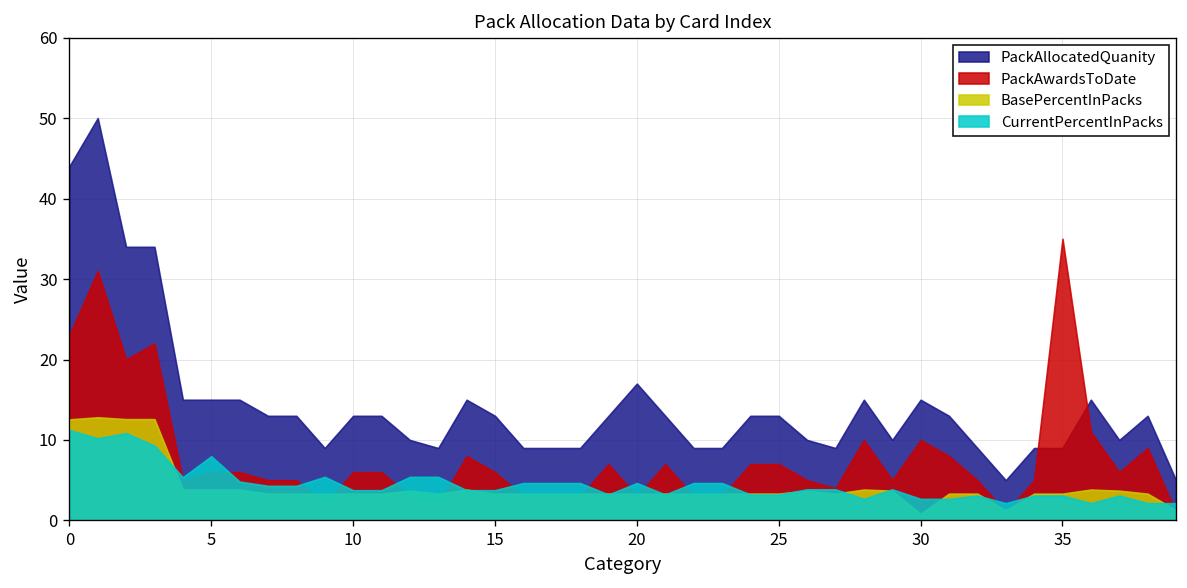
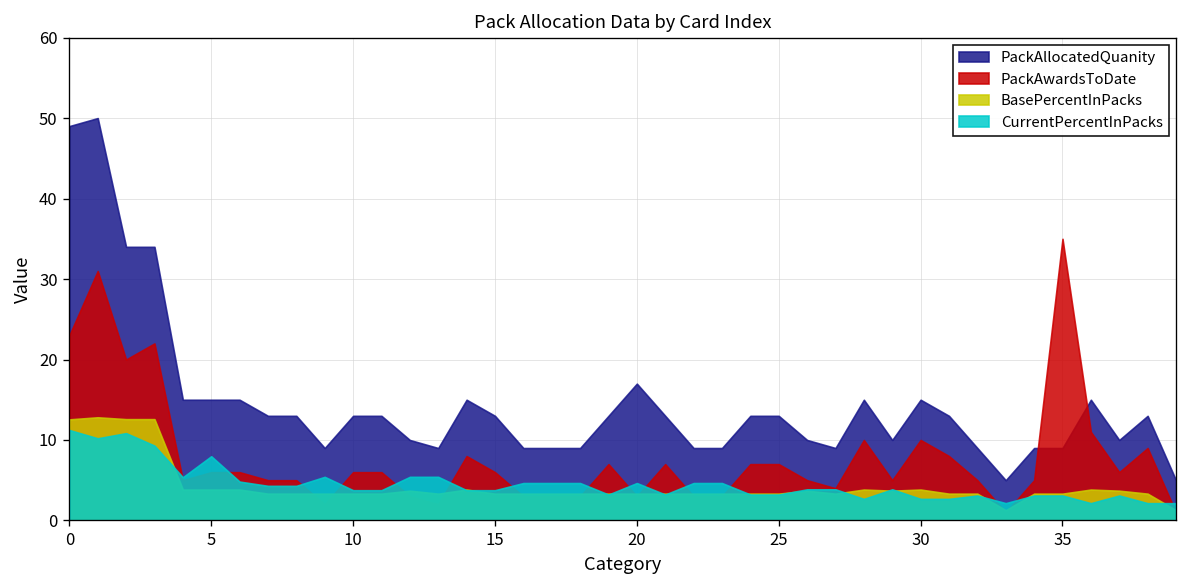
PackAllocatedQuanity, 0: 44 -> 49
BasePercentInPacks, 30: 1 -> 4
